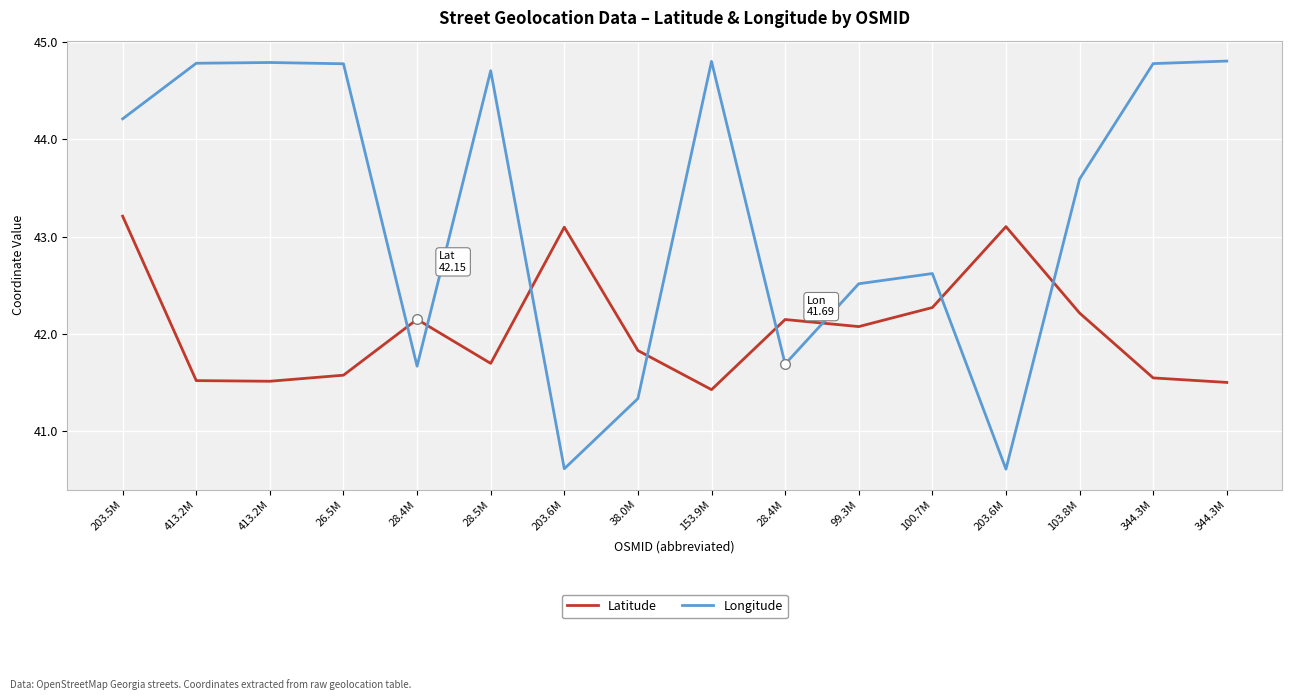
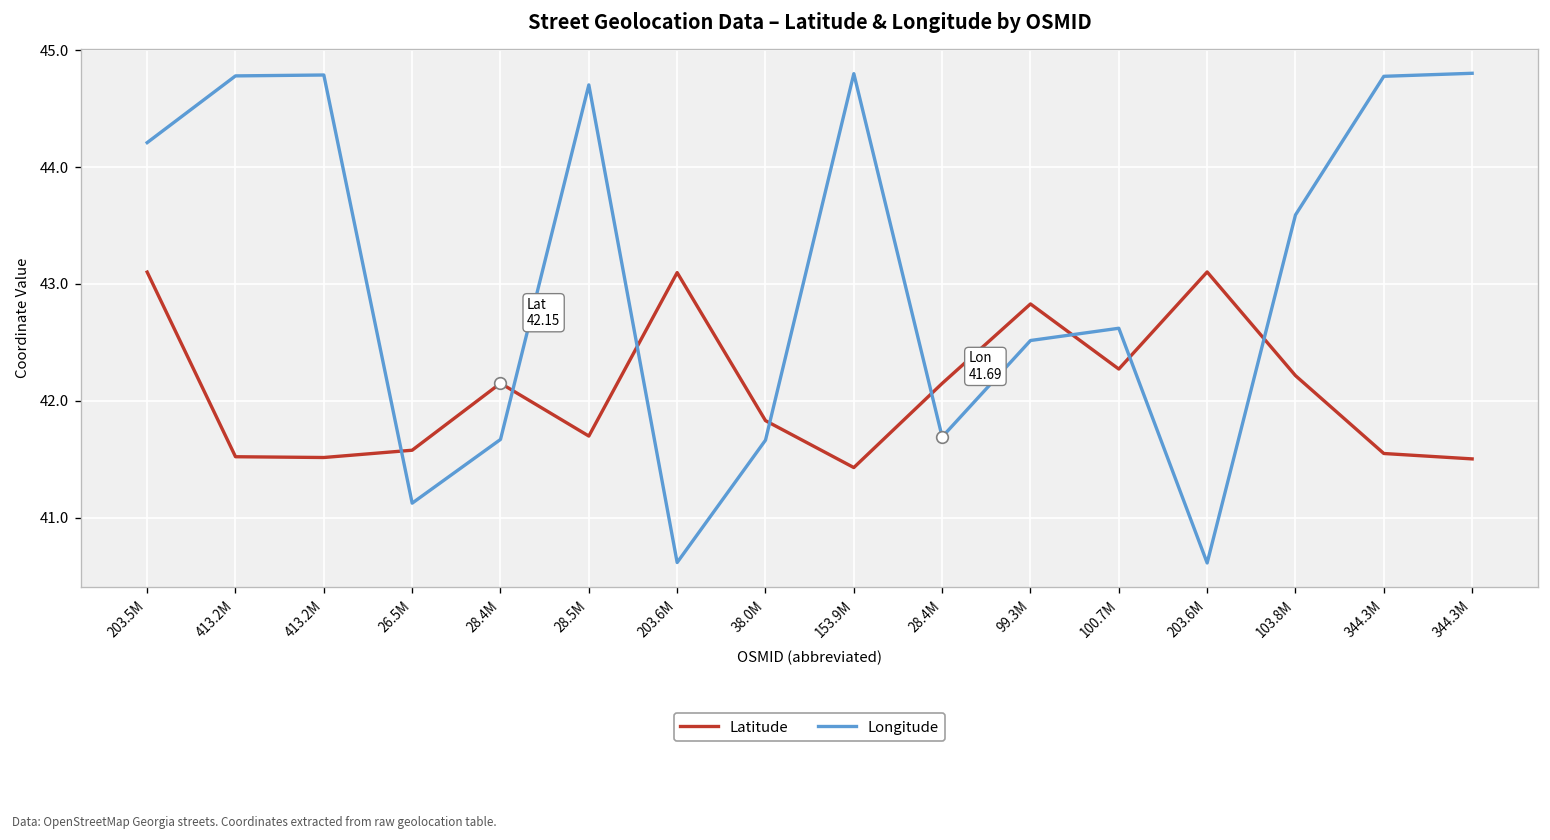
Latitude, 203.5M: 43.2 -> 43.1
Longitude, 26.5M: 44.8 -> 41.1
Longitude, 38.0M: 41.3 -> 41.7
Latitude, 99.3M: 42.1 -> 42.8
